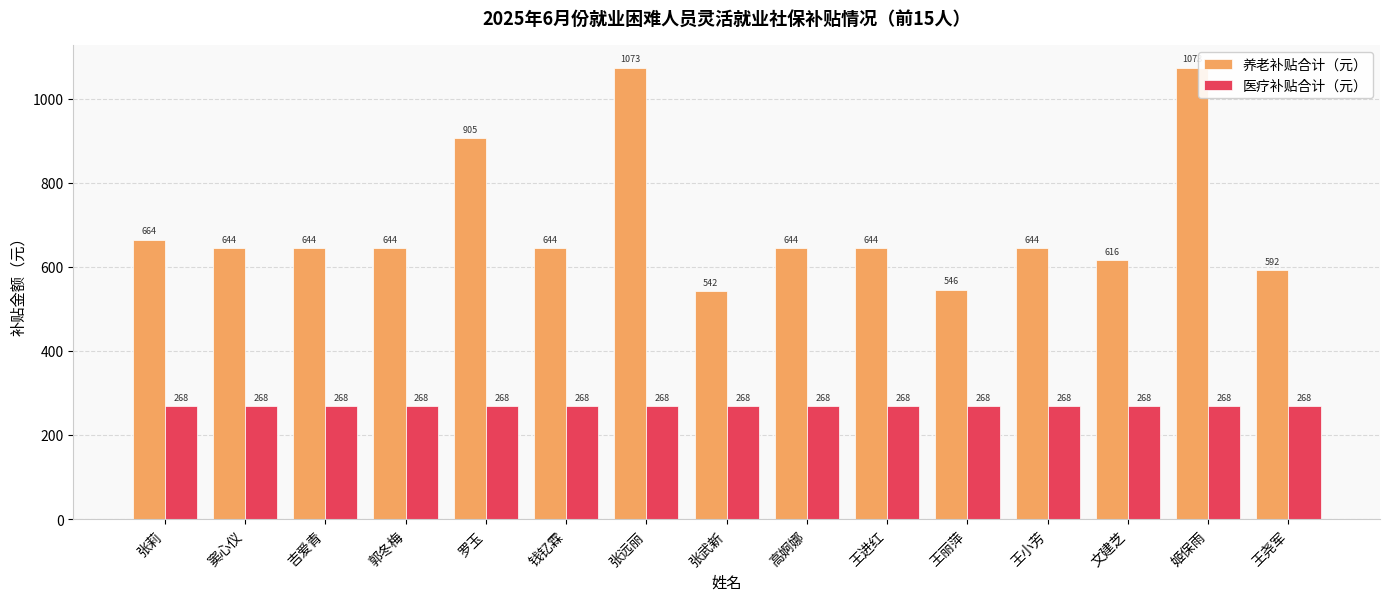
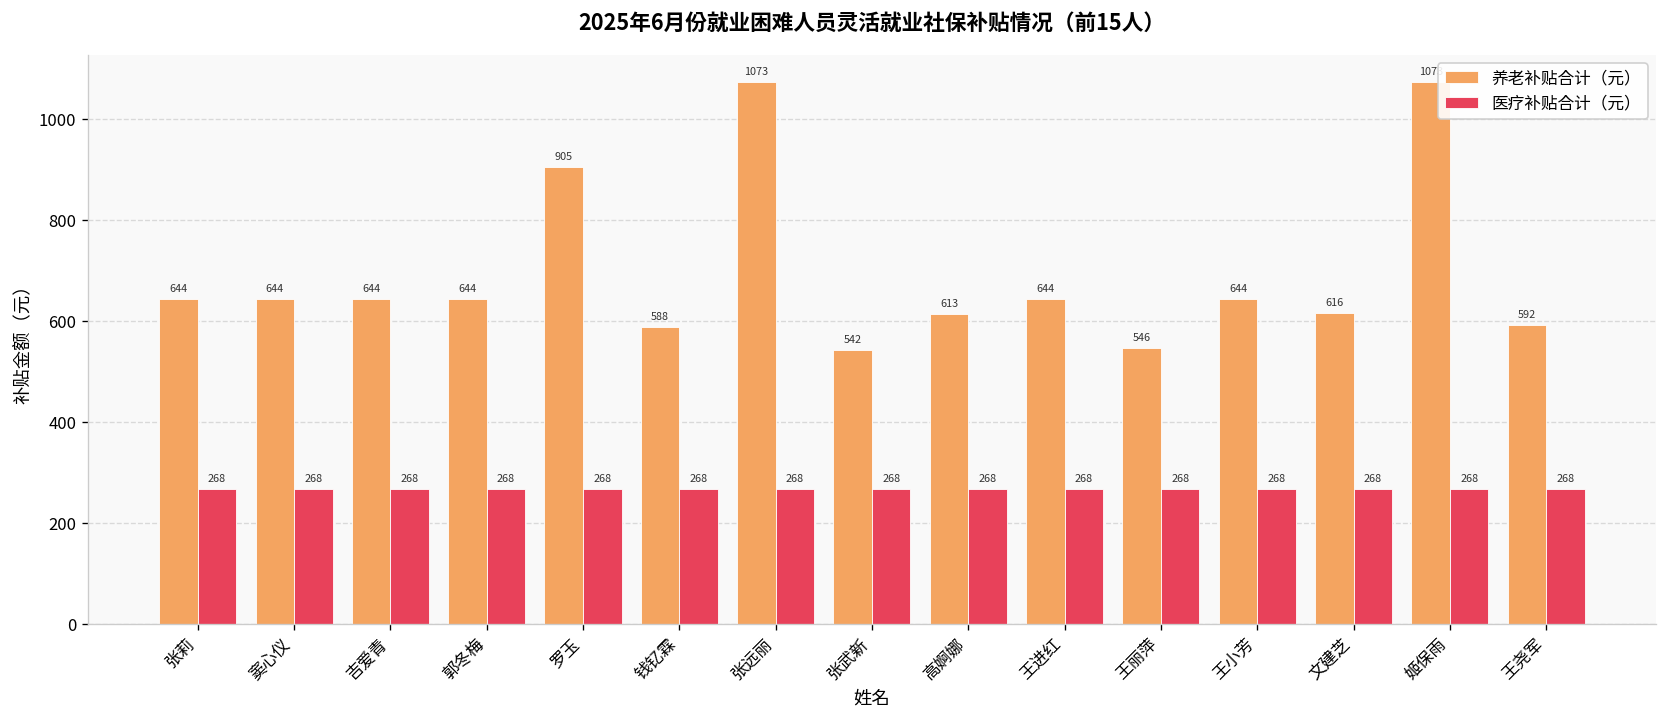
养老补贴合计（元）, 张莉: 664 -> 644
养老补贴合计（元）, 钱钇霖: 644 -> 588
养老补贴合计（元）, 高婀娜: 644 -> 613
